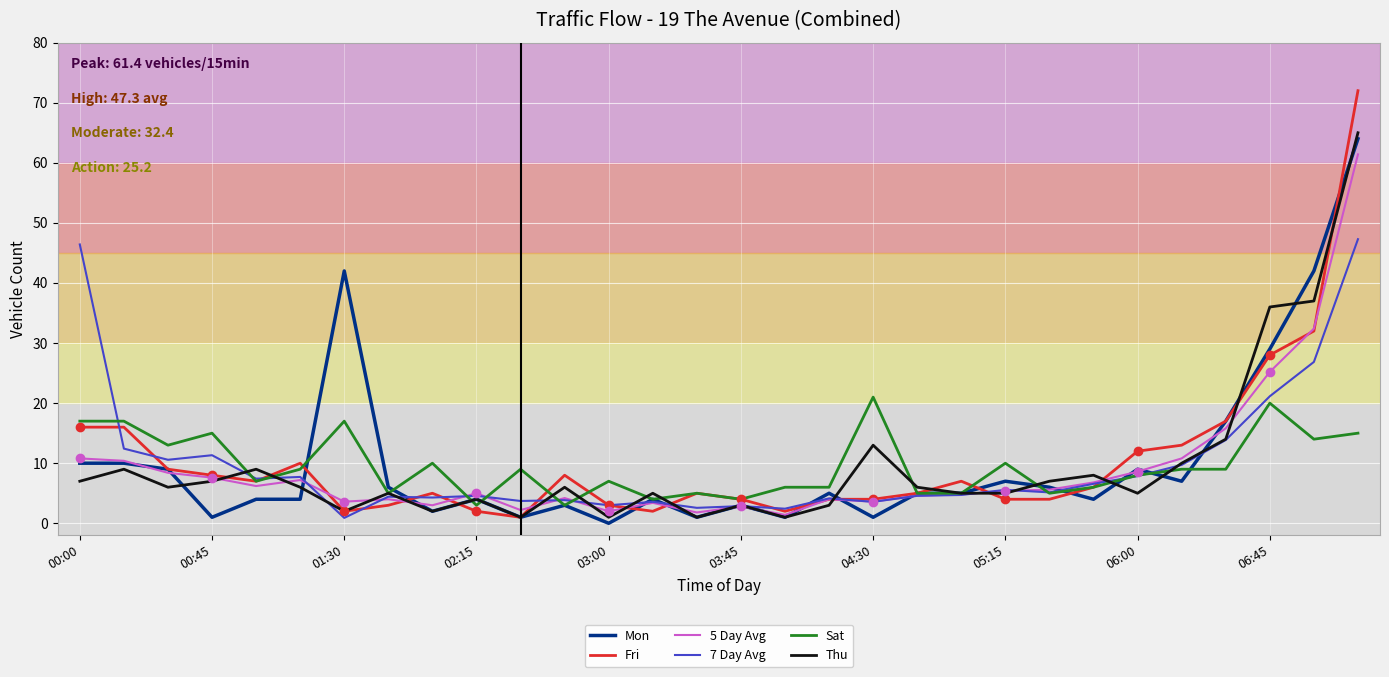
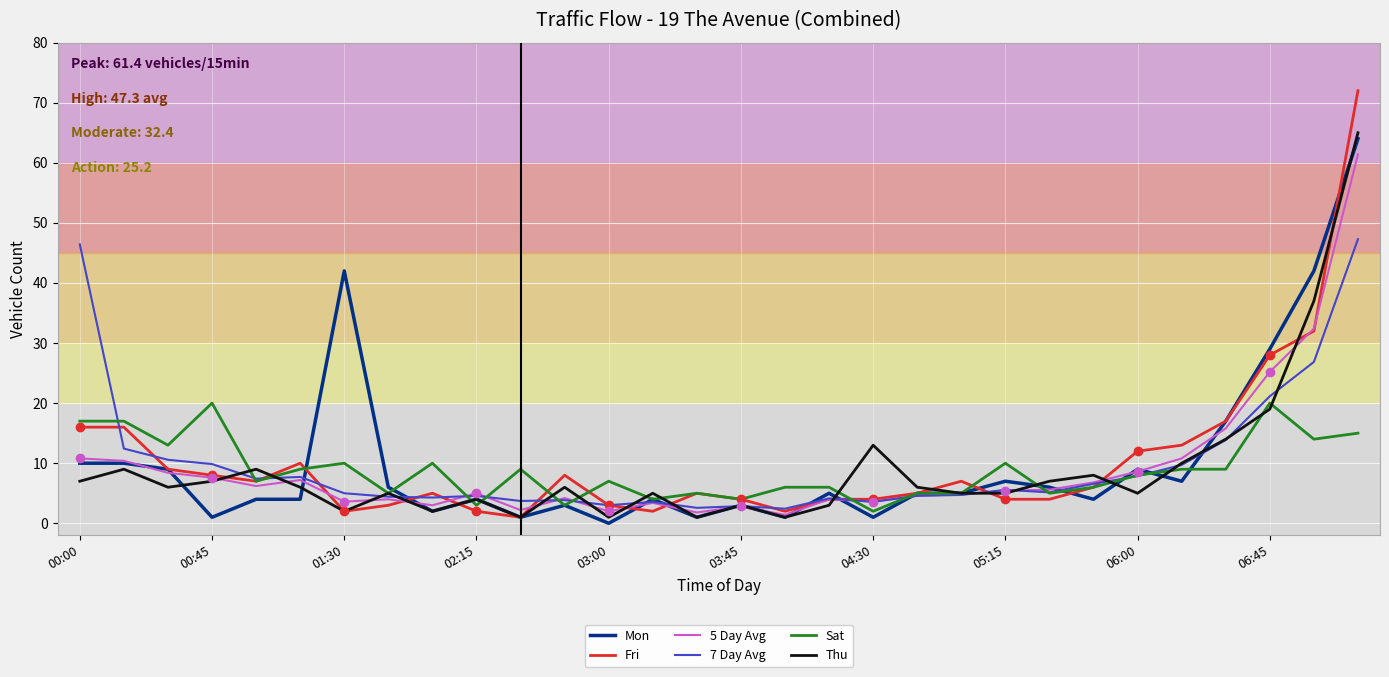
7 Day Avg, 00:45: 11 -> 10
Sat, 00:45: 15 -> 20
7 Day Avg, 01:30: 1 -> 5
Sat, 01:30: 17 -> 10
Sat, 04:30: 21 -> 2
Thu, 06:45: 36 -> 19
